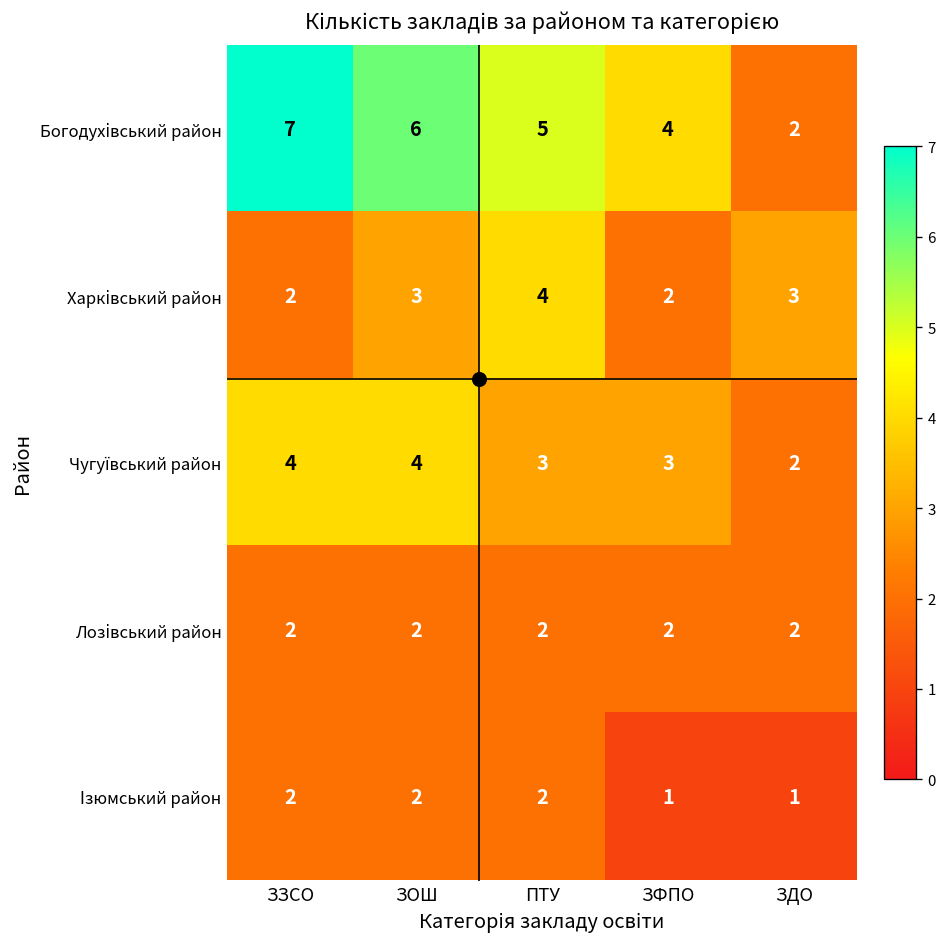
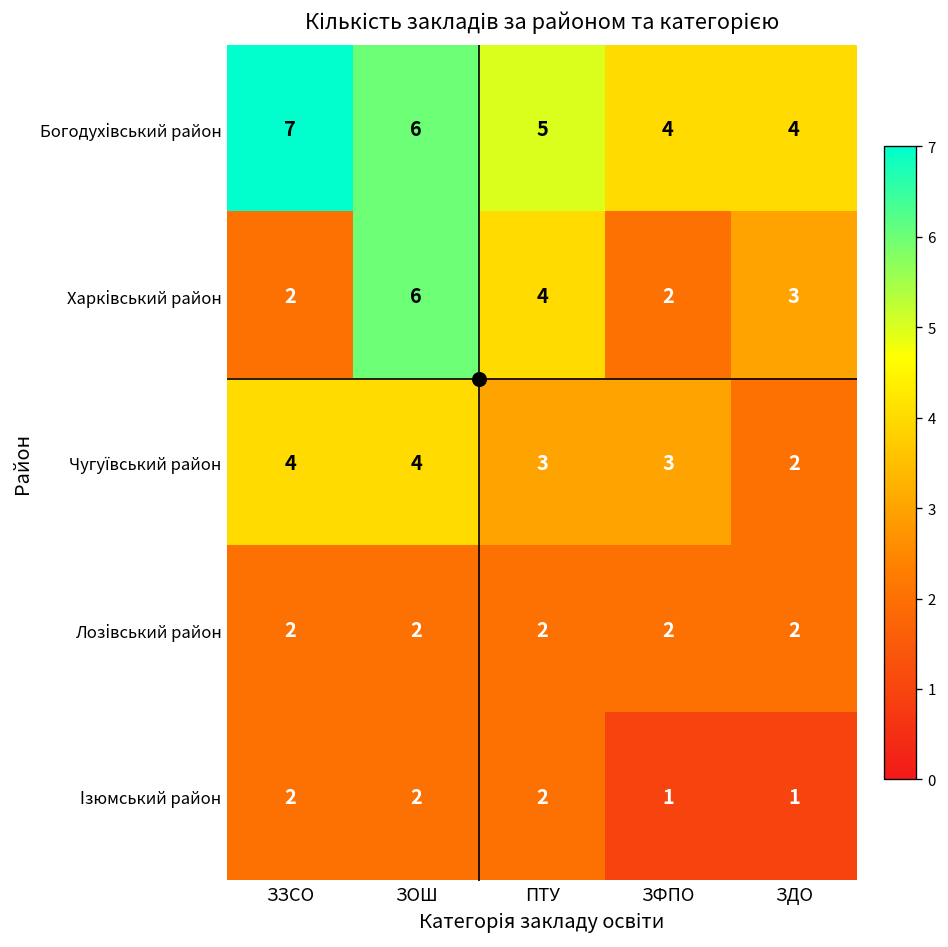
Богодухівський район, ЗДО: 2 -> 4
Харківський район, ЗОШ: 3 -> 6
